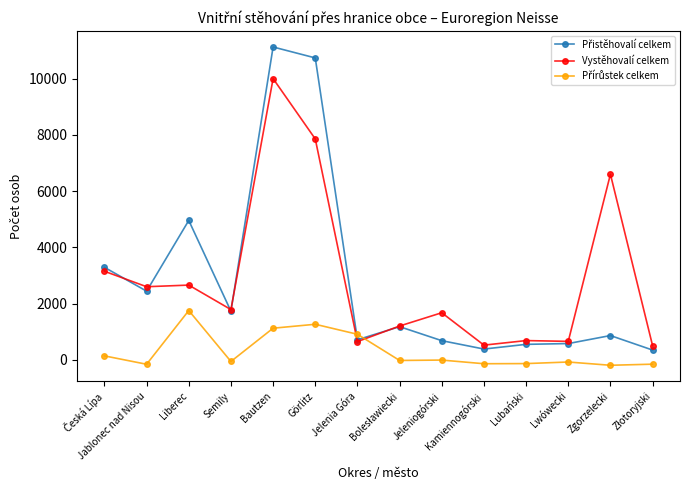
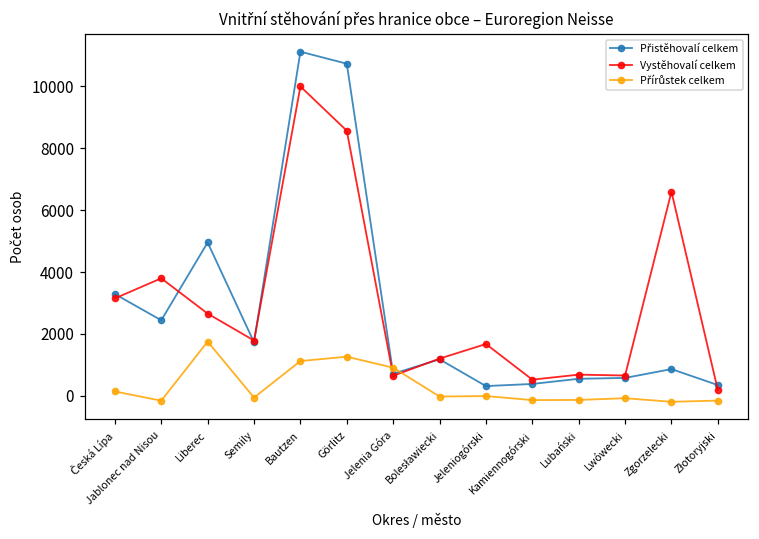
Vystěhovalí celkem, Jablonec nad Nisou: 2600 -> 3800
Vystěhovalí celkem, Görlitz: 7900 -> 8600
Přistěhovalí celkem, Jeleniogórski: 700 -> 300
Vystěhovalí celkem, Złotoryjski: 500 -> 200
